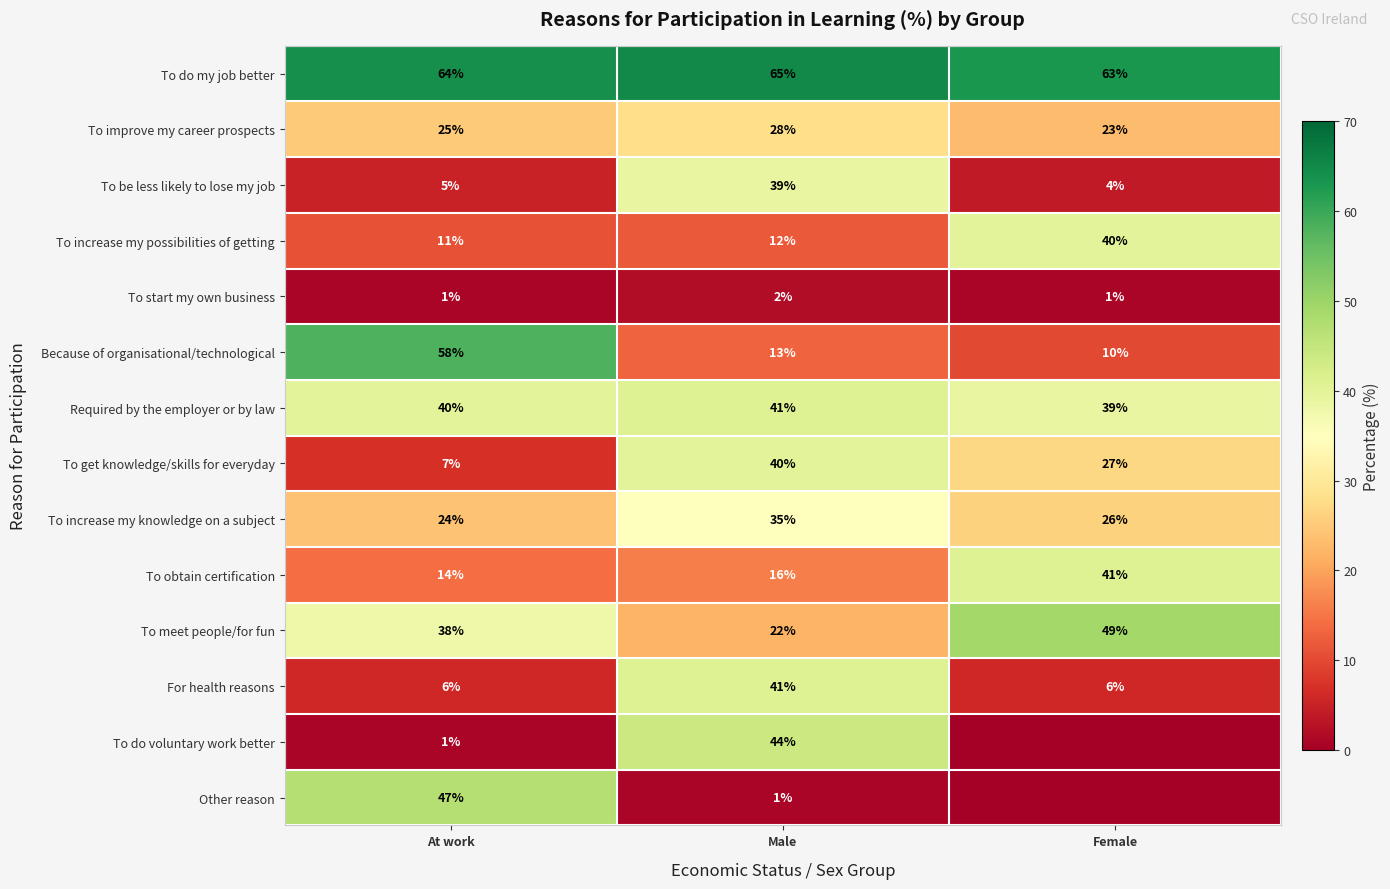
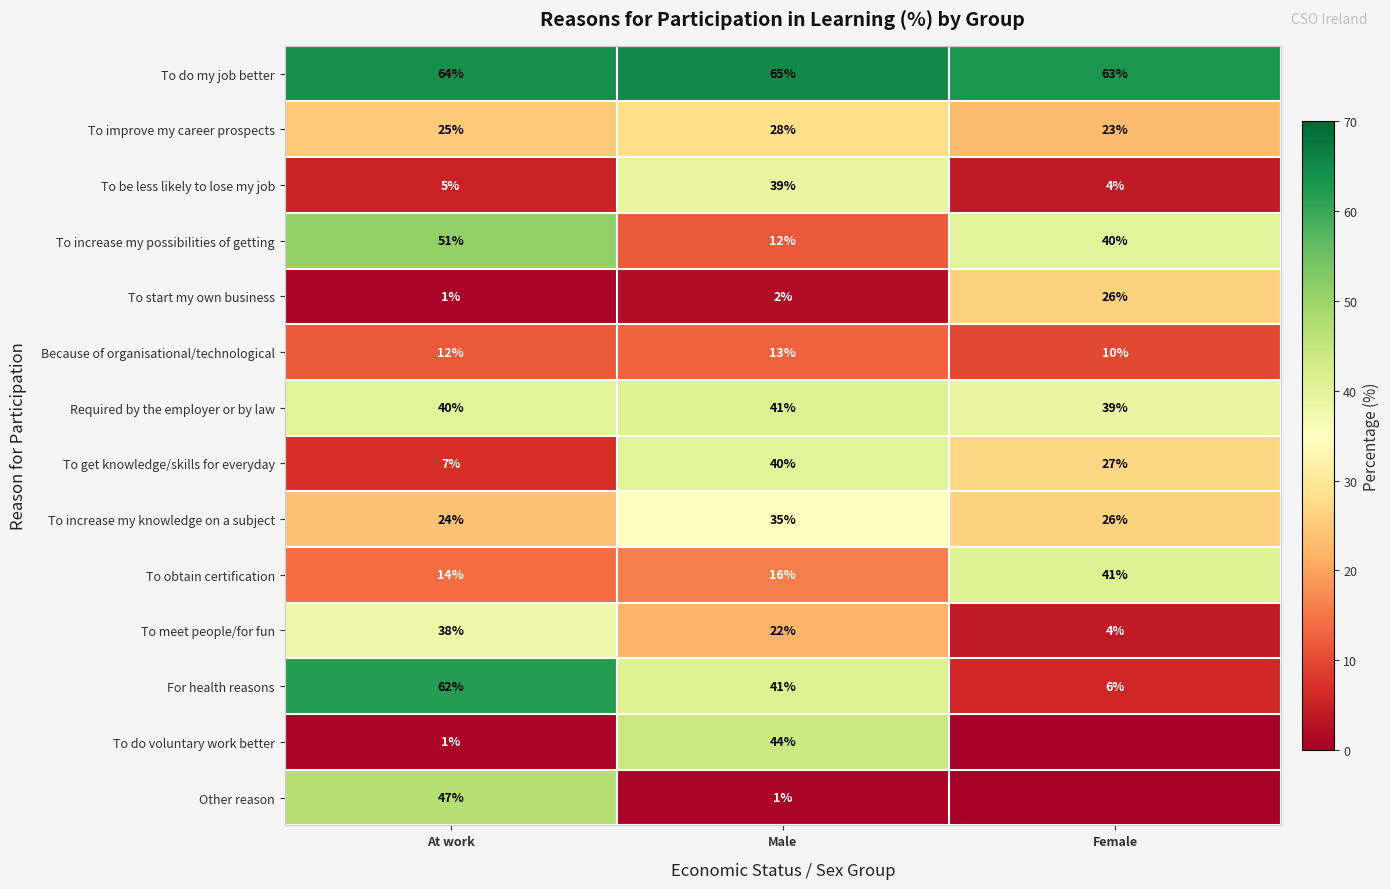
To increase my possibilities of getting, At work: 11% -> 51%
To start my own business, Female: 1% -> 26%
Because of organisational/technological, At work: 58% -> 12%
To meet people/for fun, Female: 49% -> 4%
For health reasons, At work: 6% -> 62%
